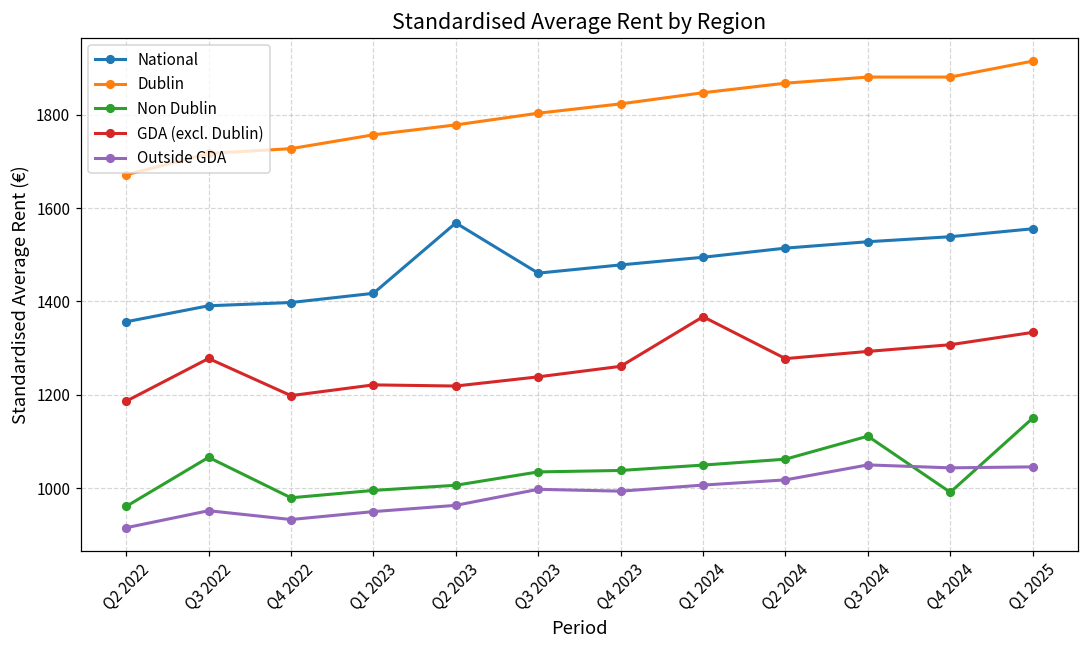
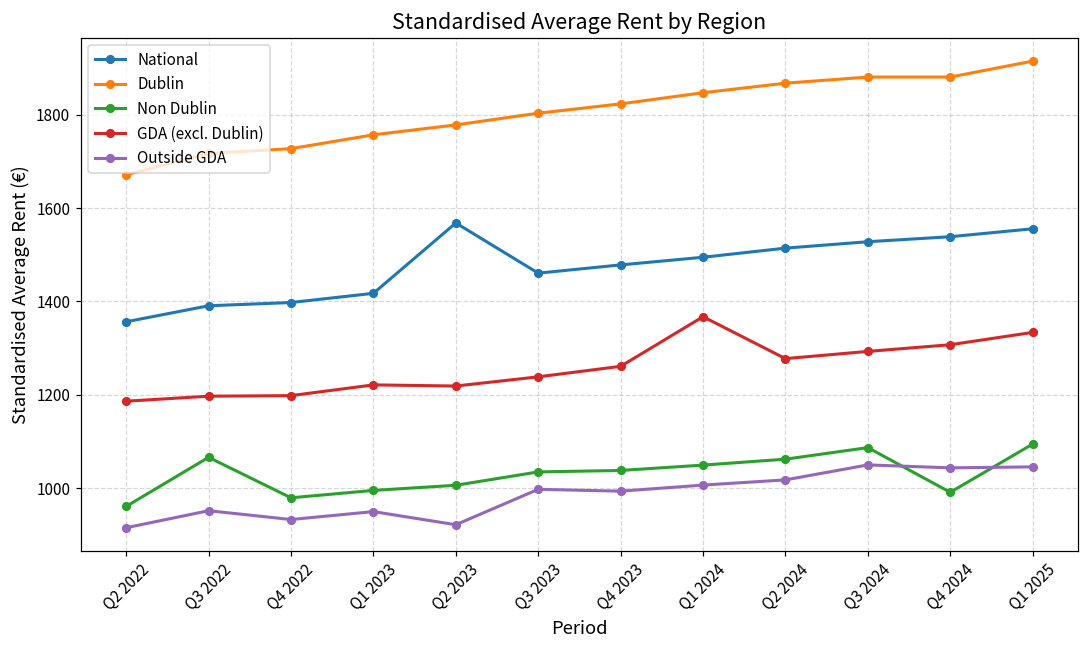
GDA (excl. Dublin), Q3 2022: 1280 -> 1200
Outside GDA, Q2 2023: 960 -> 920
Non Dublin, Q3 2024: 1110 -> 1090
Non Dublin, Q1 2025: 1150 -> 1090
